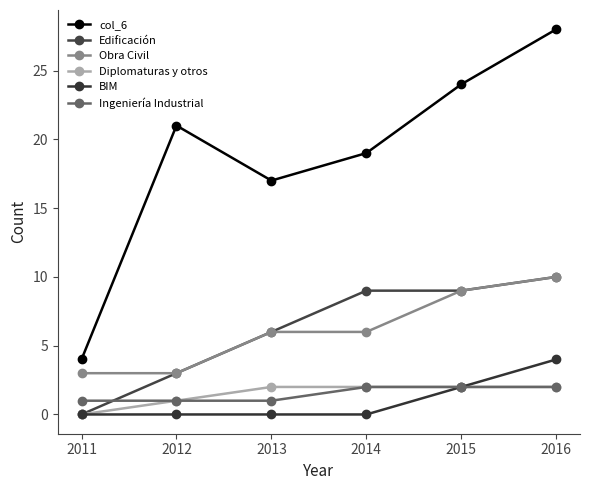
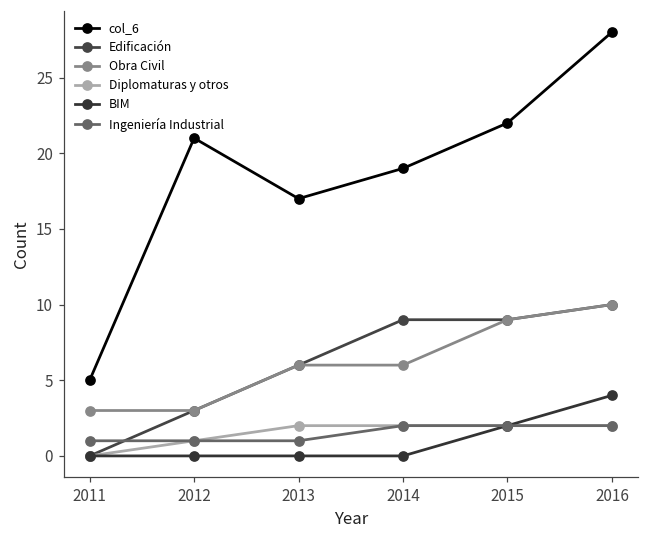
col_6, 2011: 4 -> 5
col_6, 2015: 24 -> 22
